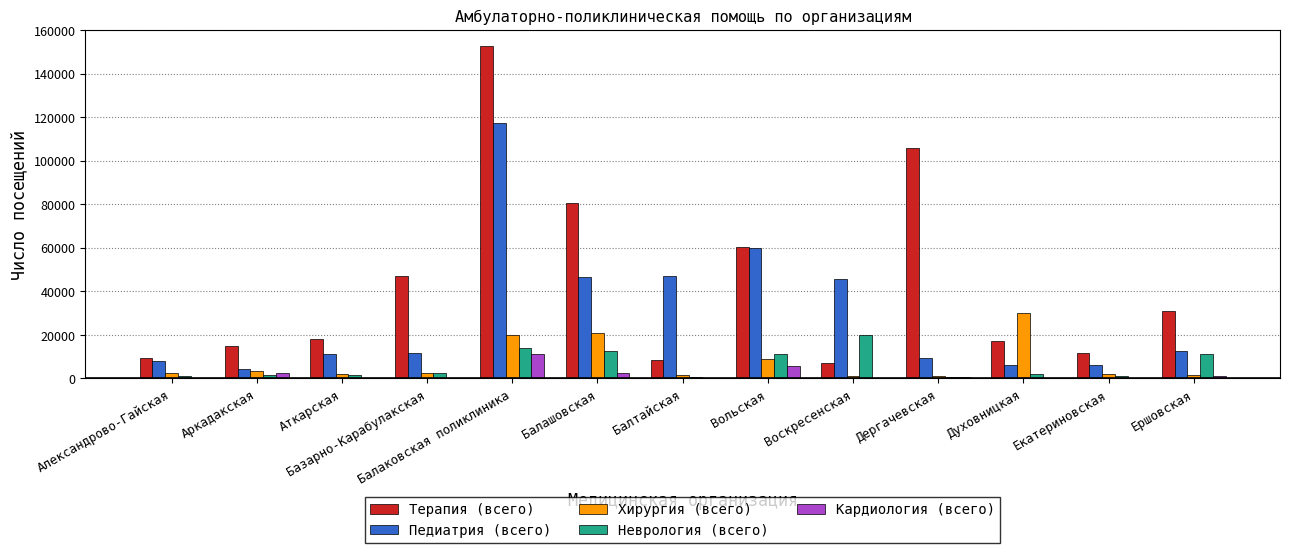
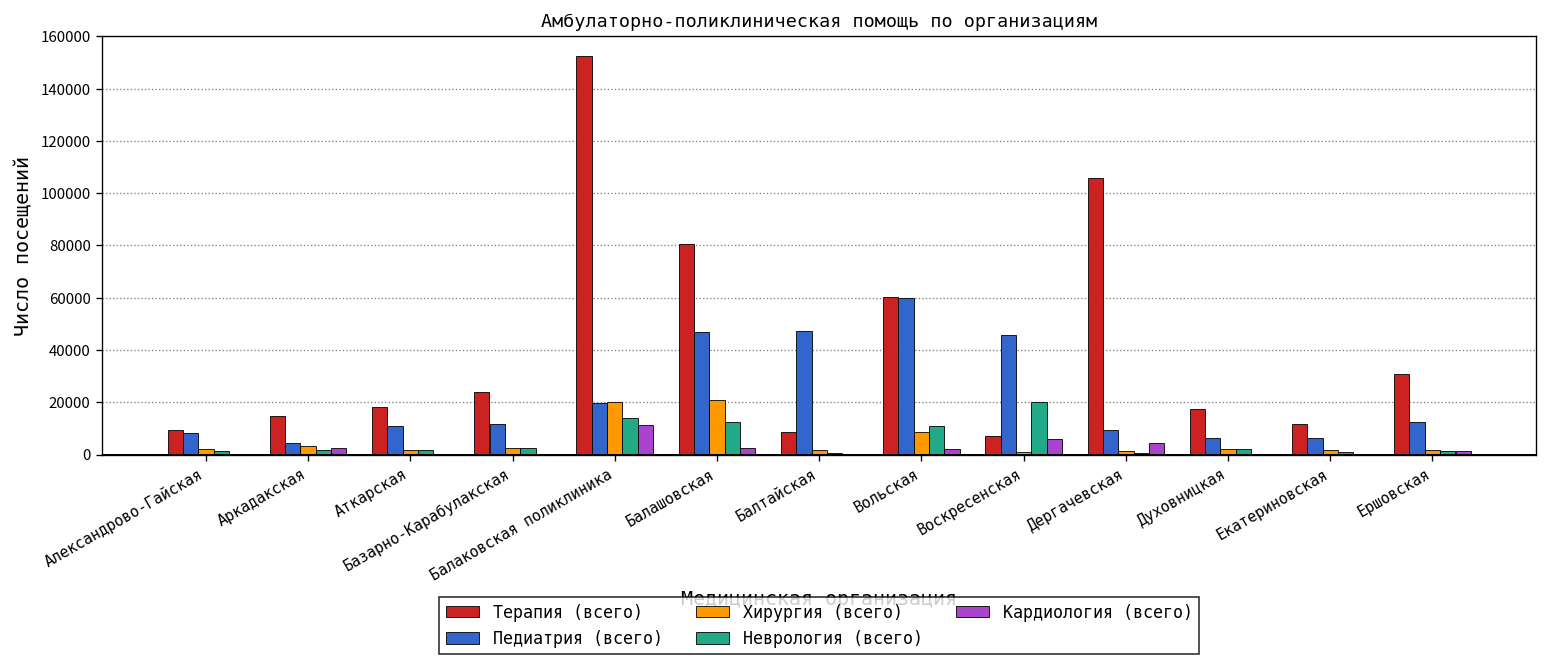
Терапия (всего), Базарно-Карабулакская: 47000 -> 24000
Педиатрия (всего), Балаковская поликлиника: 117000 -> 20000
Кардиология (всего), Вольская: 6000 -> 2000
Кардиология (всего), Воскресенская: 0 -> 6000
Кардиология (всего), Дергачевская: 1000 -> 5000
Хирургия (всего), Духовницкая: 30000 -> 2000
Неврология (всего), Ершовская: 11000 -> 1000
